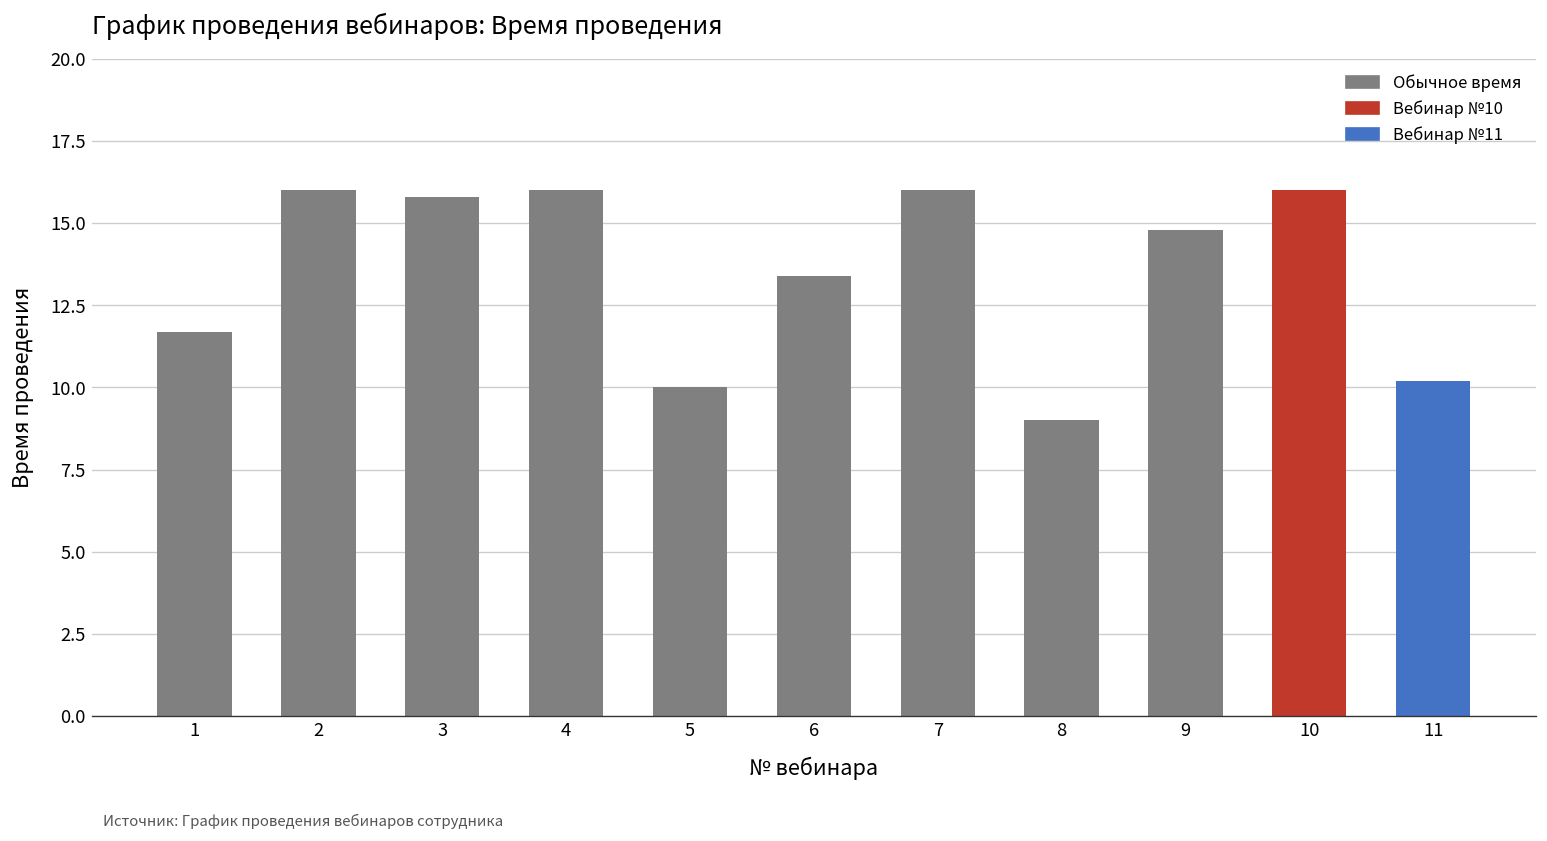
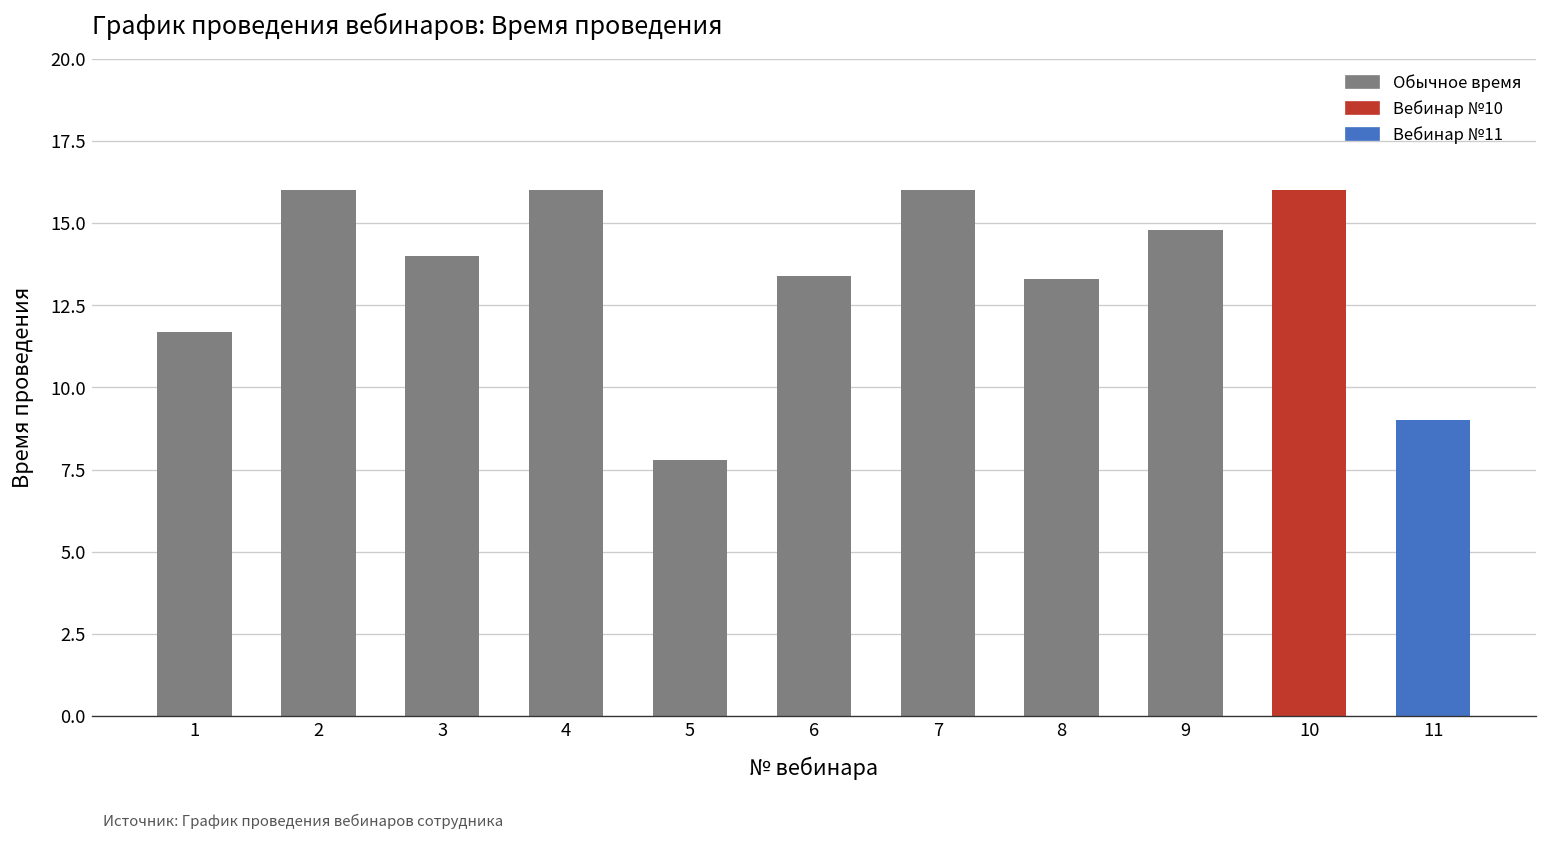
3: 15.8 -> 14.0
5: 10.0 -> 7.8
8: 9.0 -> 13.3
11: 10.2 -> 9.0
